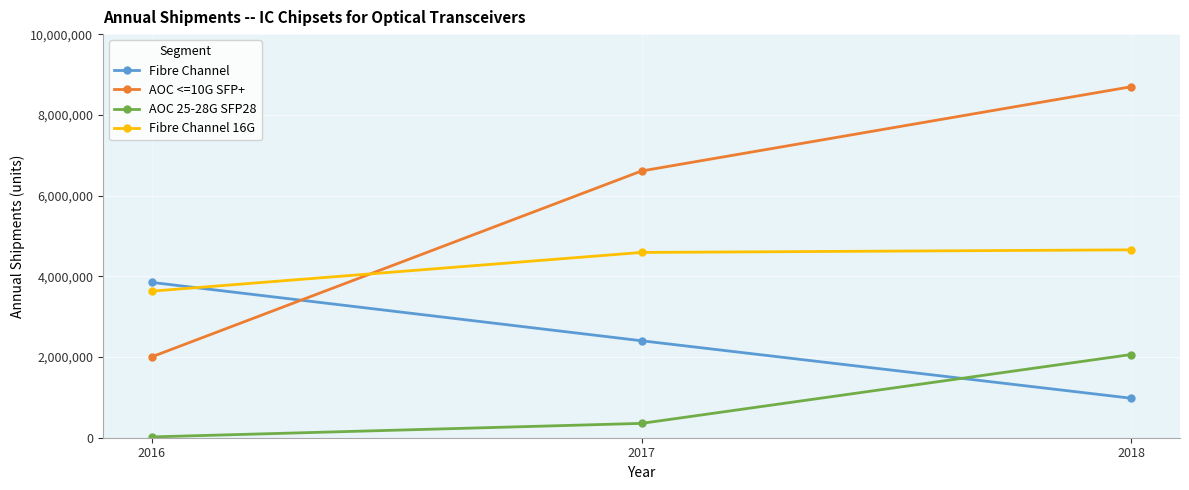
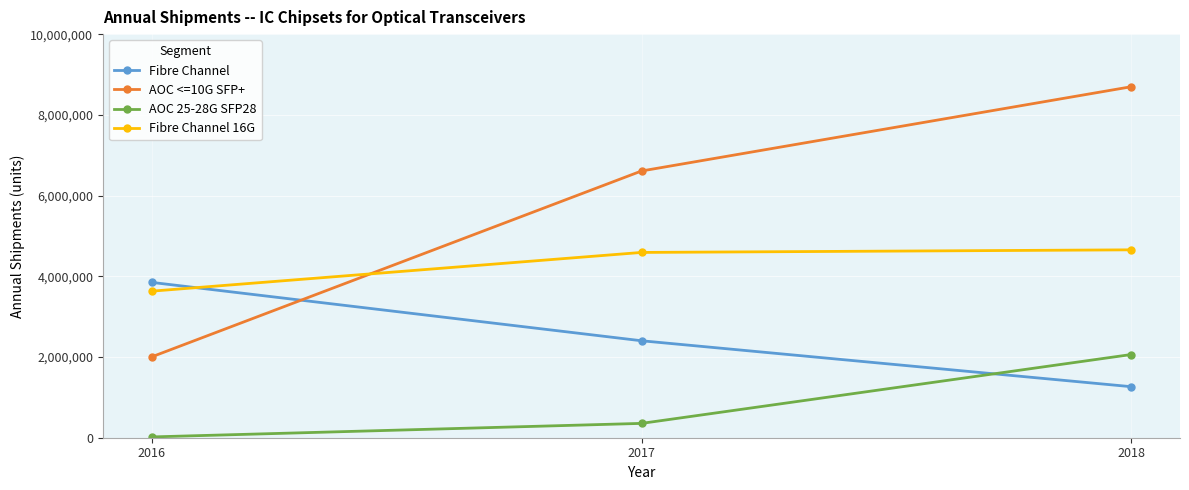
Fibre Channel, 2018: 1,000,000 -> 1,300,000
